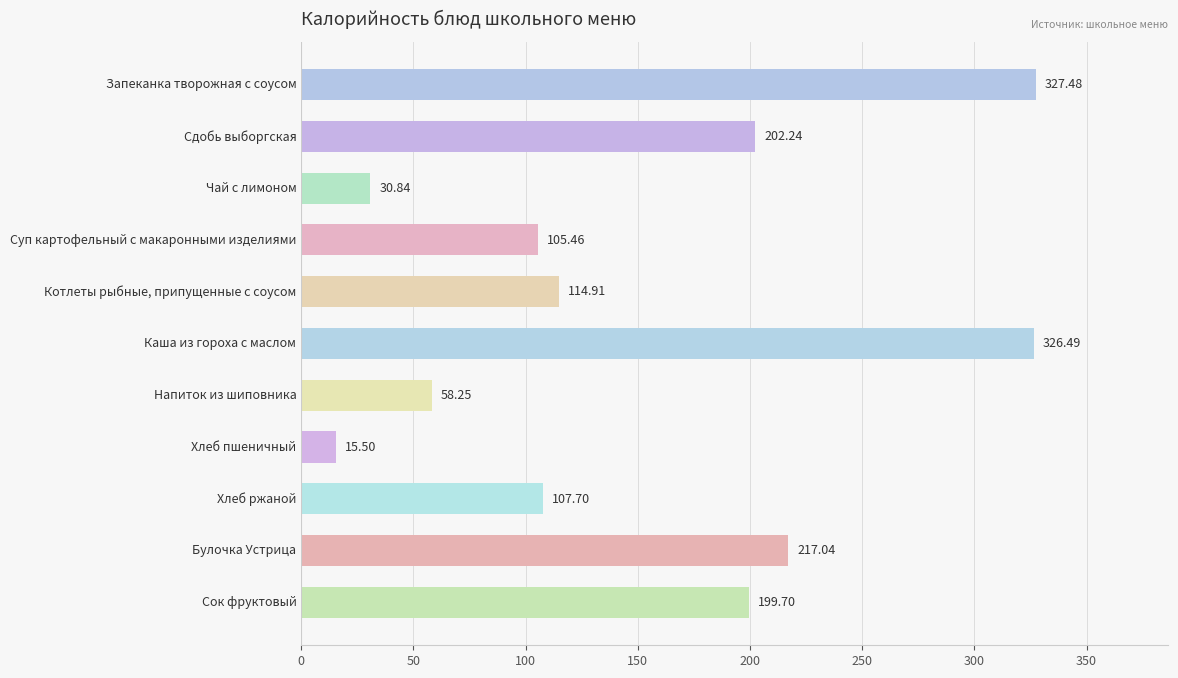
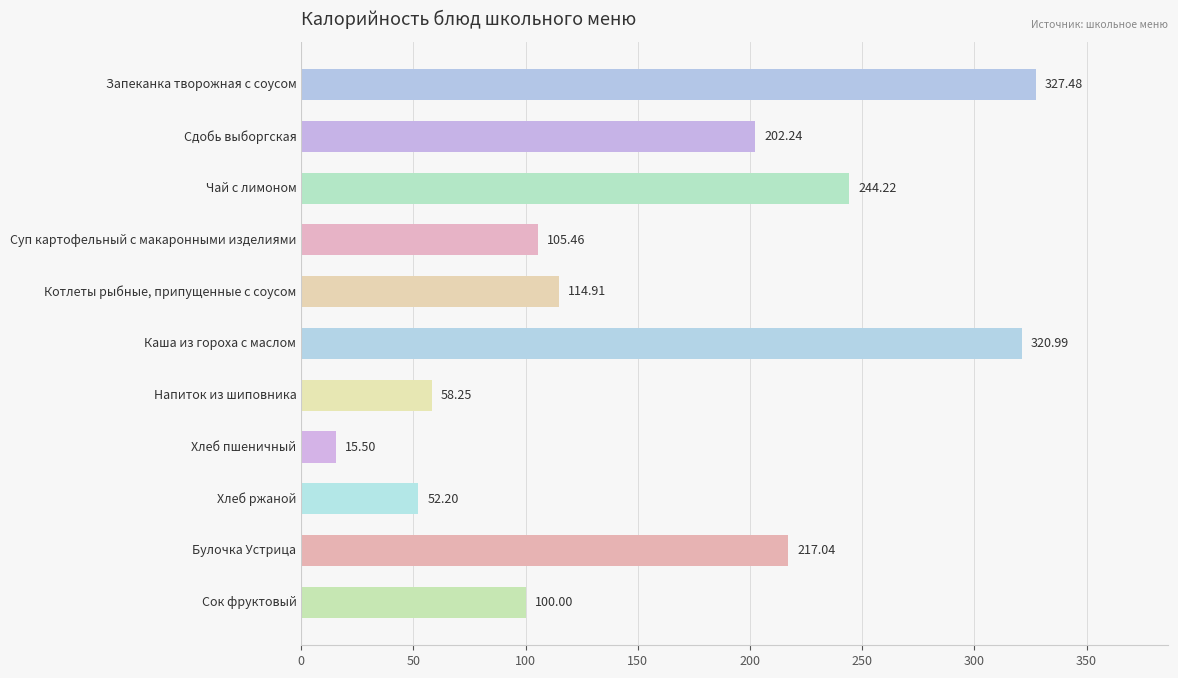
Чай с лимоном: 30.84 -> 244.22
Каша из гороха с маслом: 326.49 -> 320.99
Хлеб ржаной: 107.70 -> 52.20
Сок фруктовый: 199.70 -> 100.00
